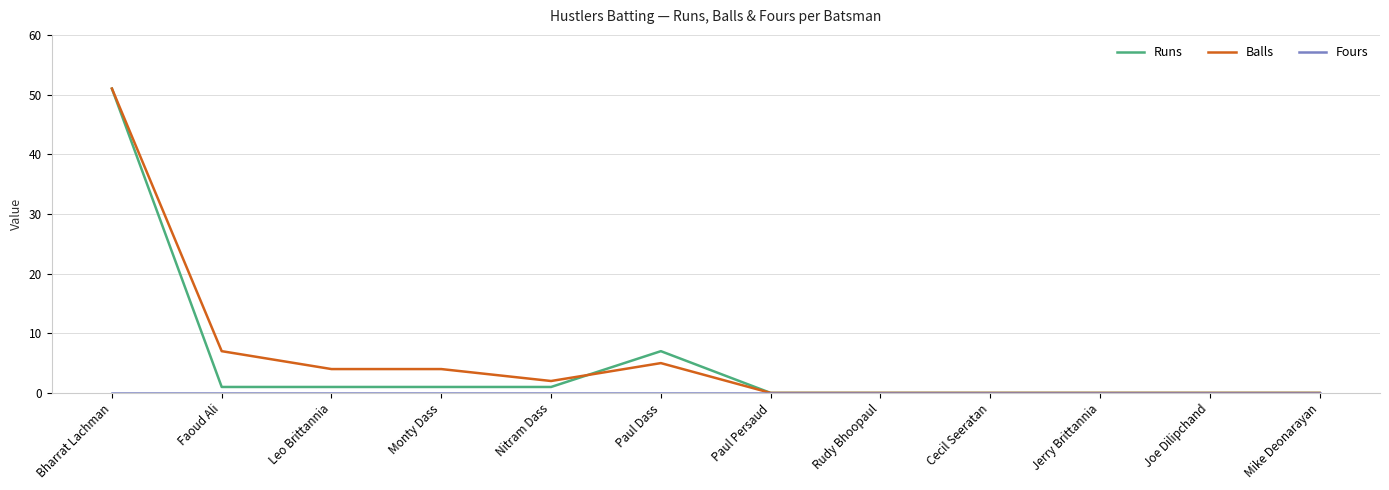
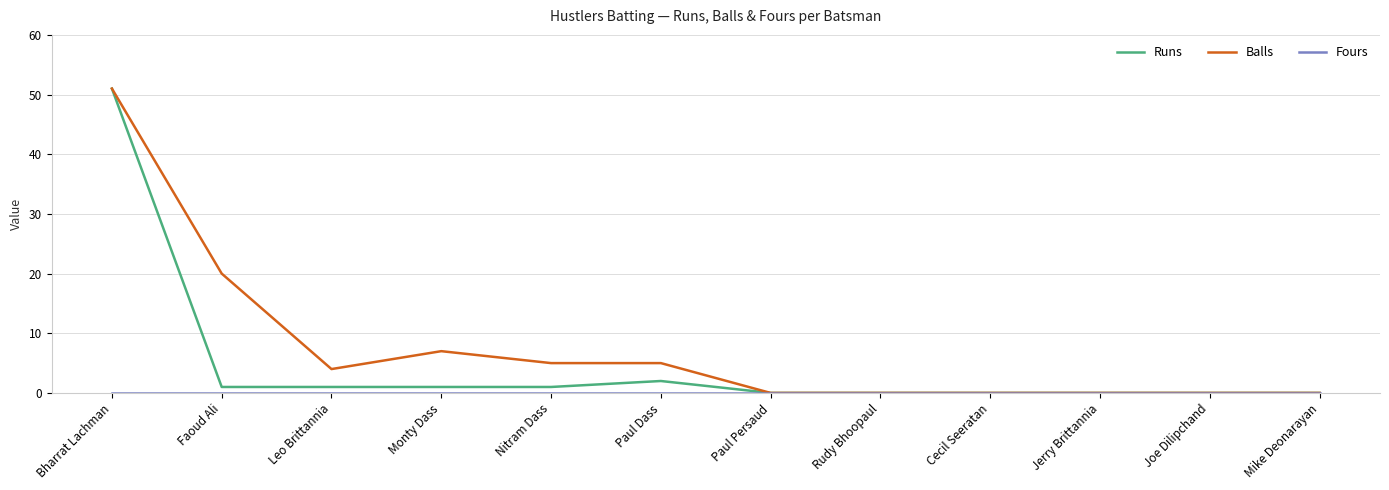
Balls, Faoud Ali: 7 -> 20
Balls, Monty Dass: 4 -> 7
Balls, Nitram Dass: 2 -> 5
Runs, Paul Dass: 7 -> 2
